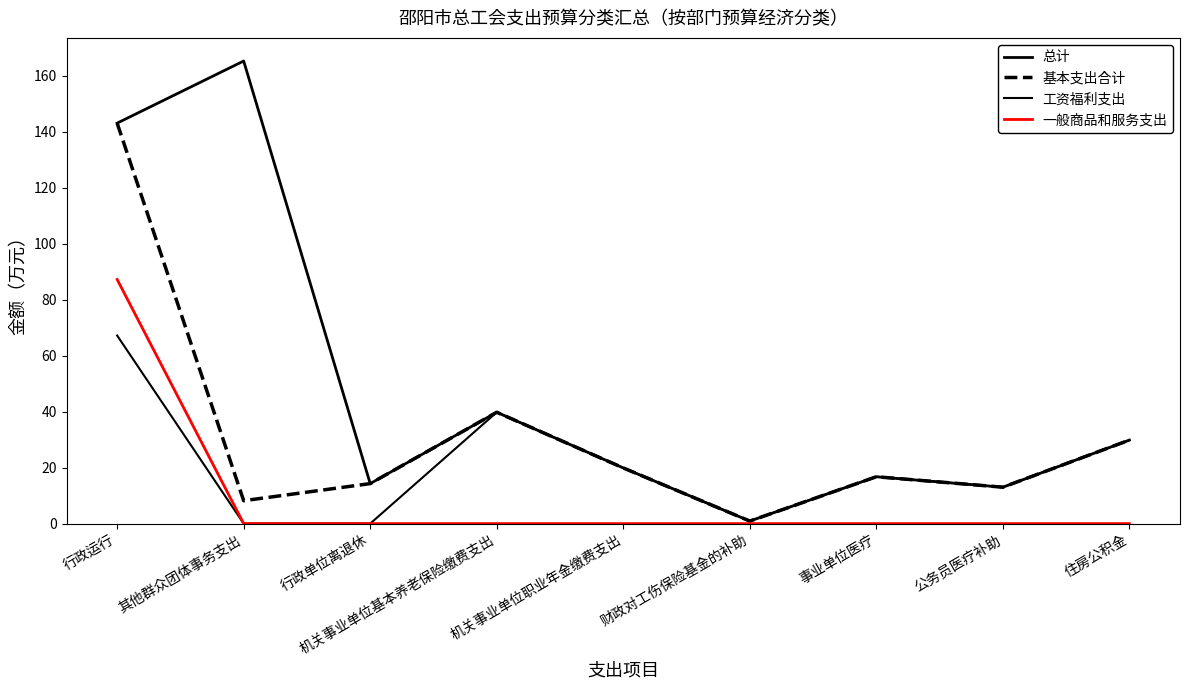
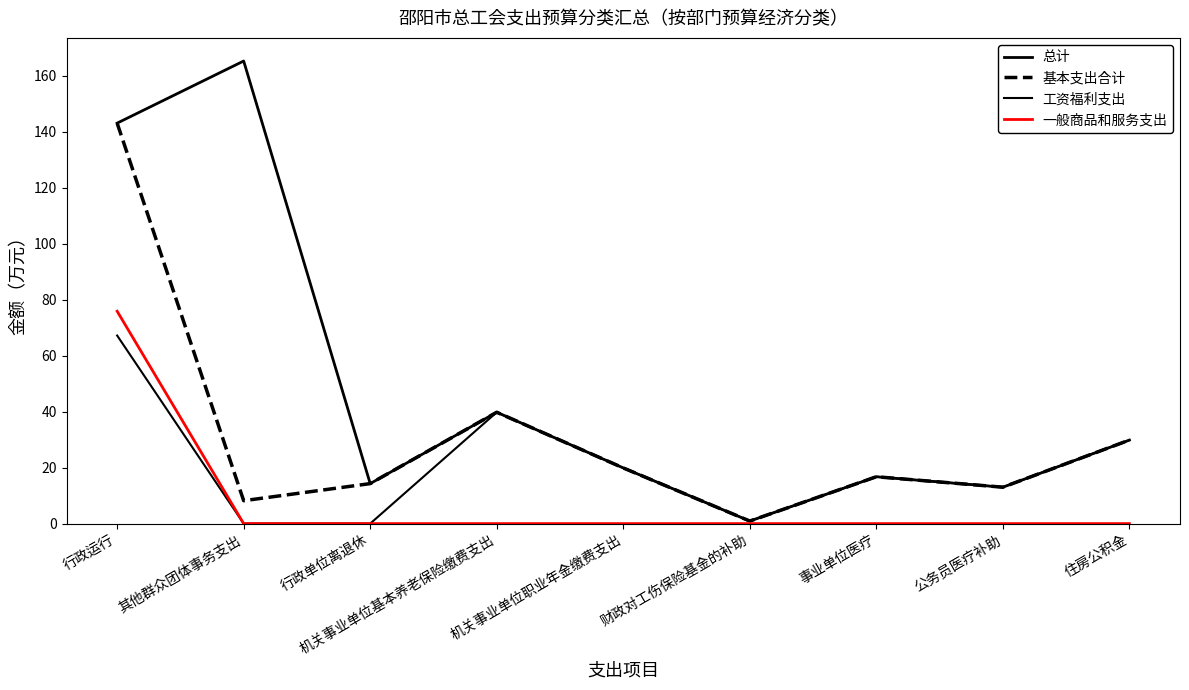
一般商品和服务支出, 行政运行: 87 -> 76
